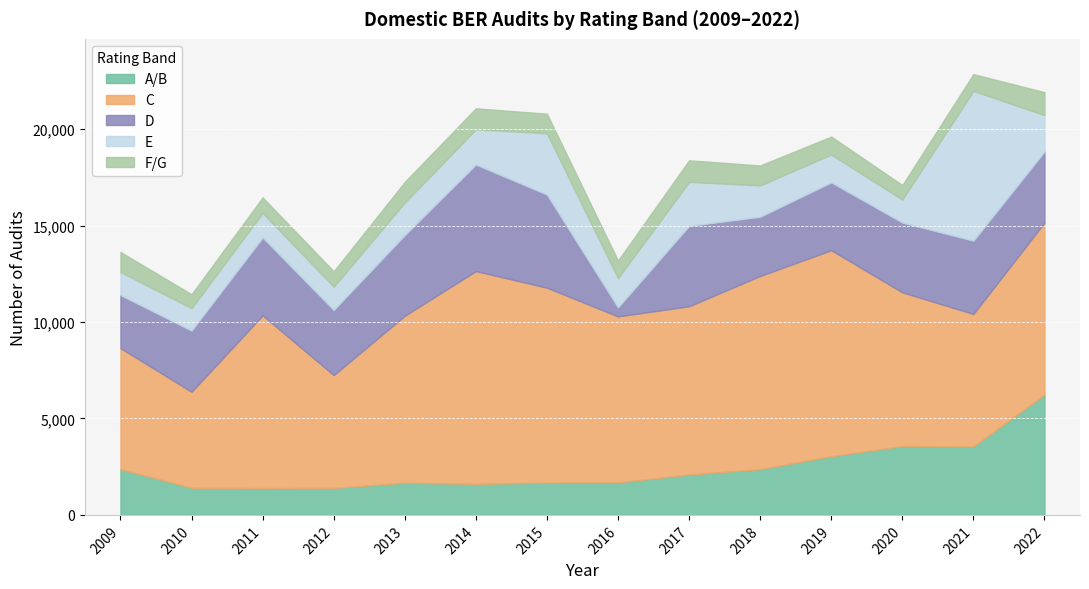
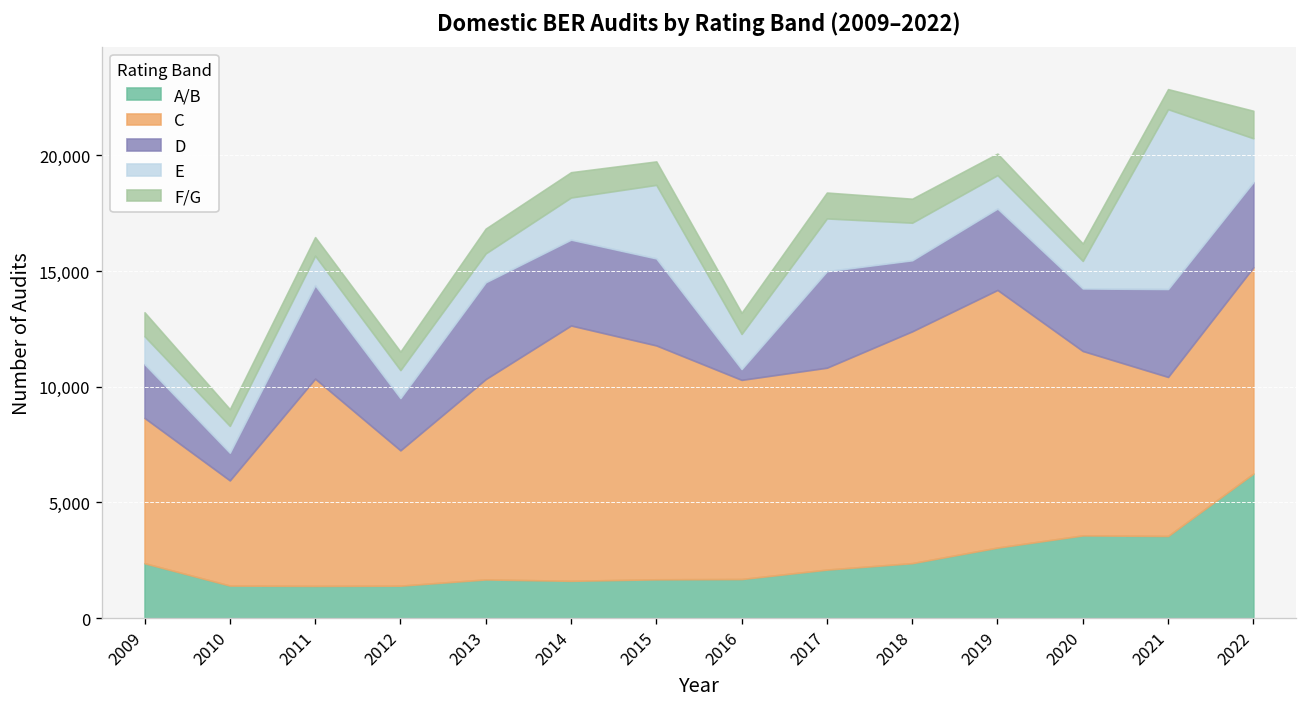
D, 2009: 2,700 -> 2,300
C, 2010: 5,000 -> 4,500
D, 2010: 3,200 -> 1,200
D, 2012: 3,400 -> 2,300
E, 2013: 1,700 -> 1,200
D, 2014: 5,500 -> 3,700
D, 2015: 4,800 -> 3,800
C, 2019: 10,700 -> 11,100
D, 2020: 3,600 -> 2,700
